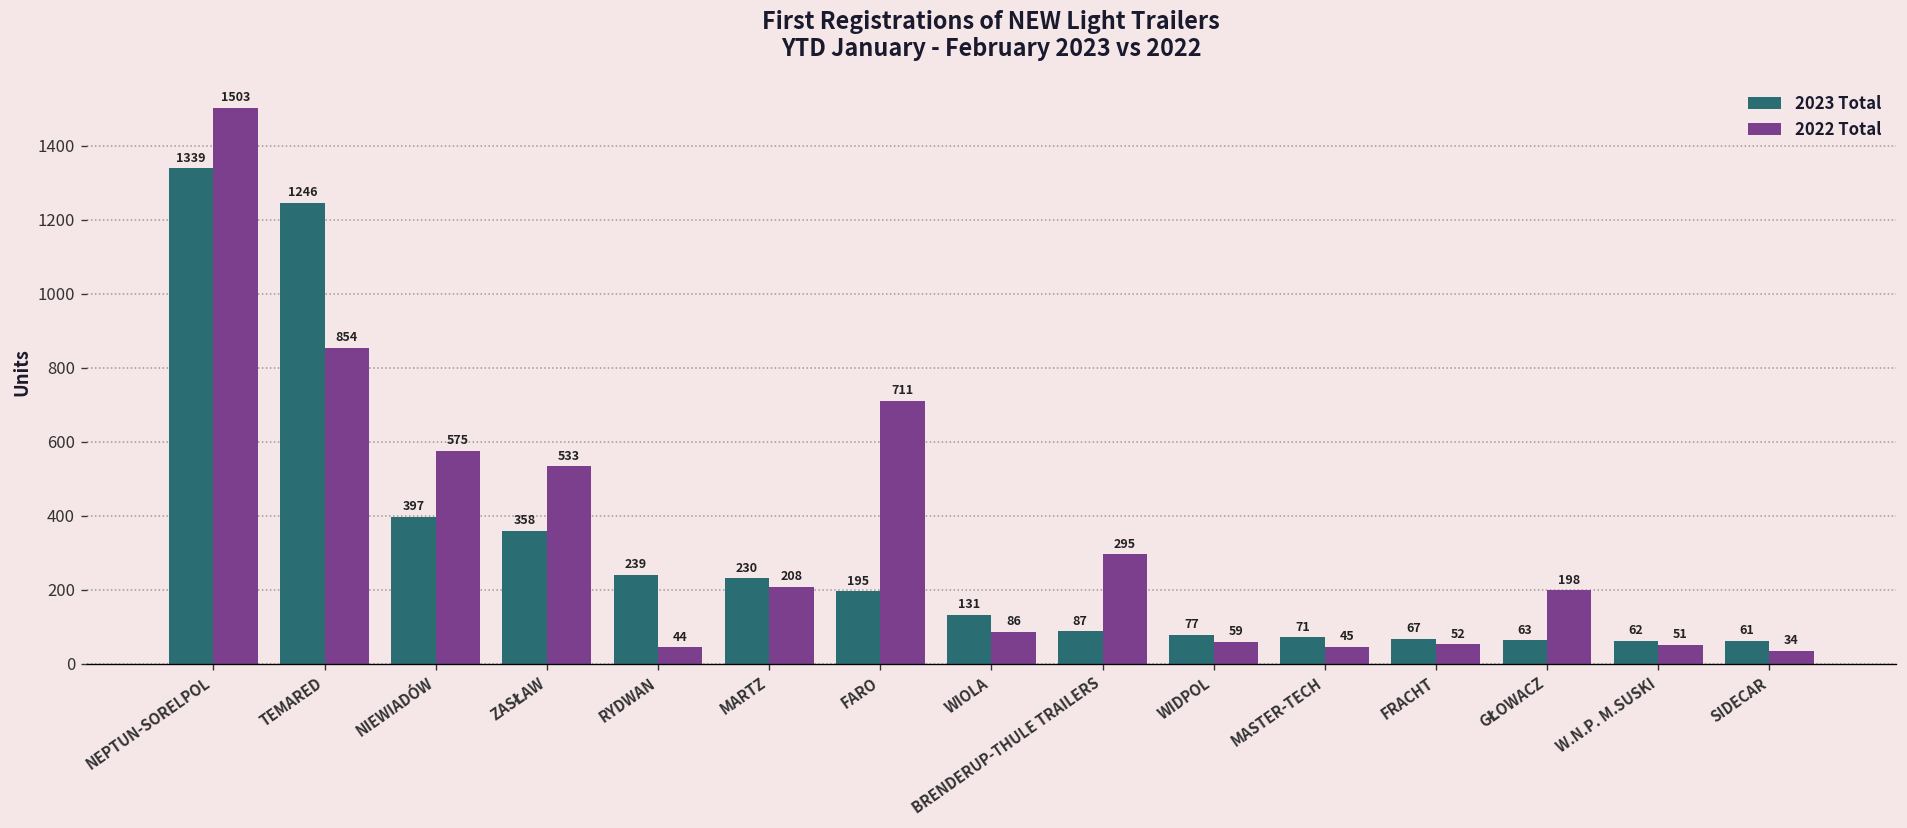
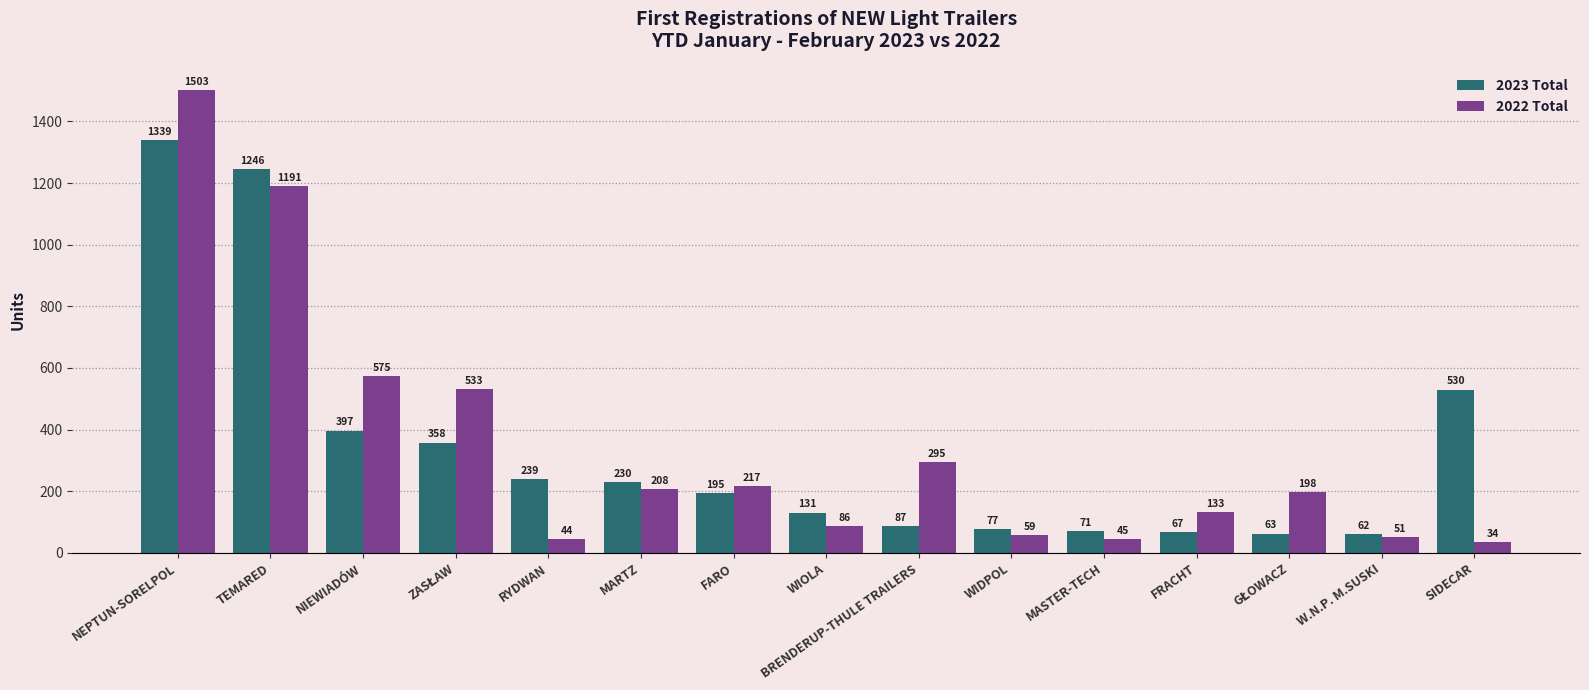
2022 Total, TEMARED: 854 -> 1191
2022 Total, FARO: 711 -> 217
2022 Total, FRACHT: 52 -> 133
2023 Total, SIDECAR: 61 -> 530
